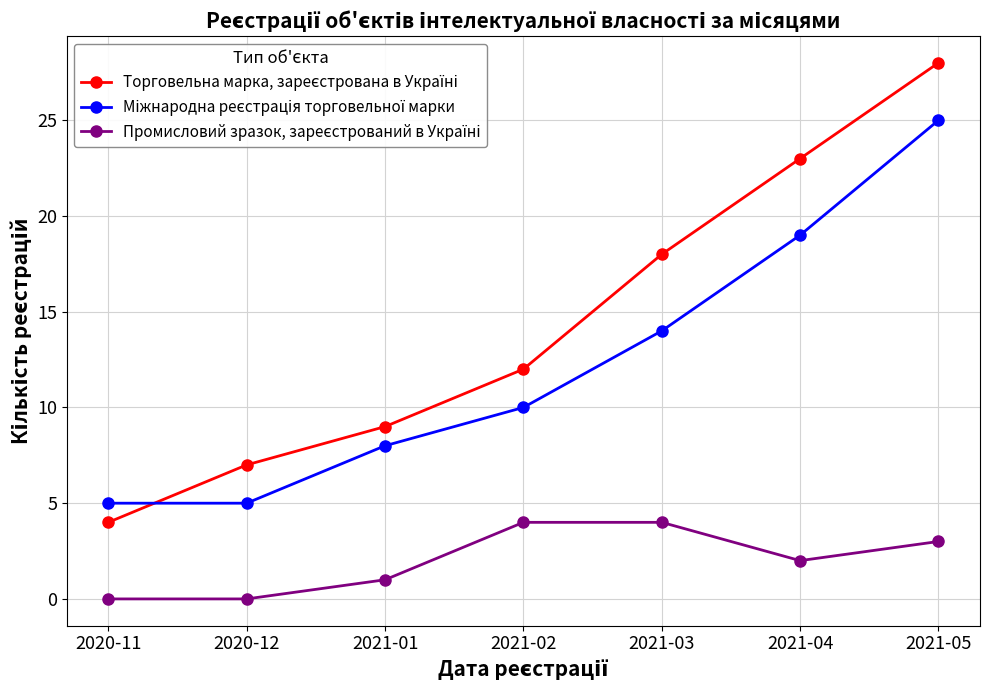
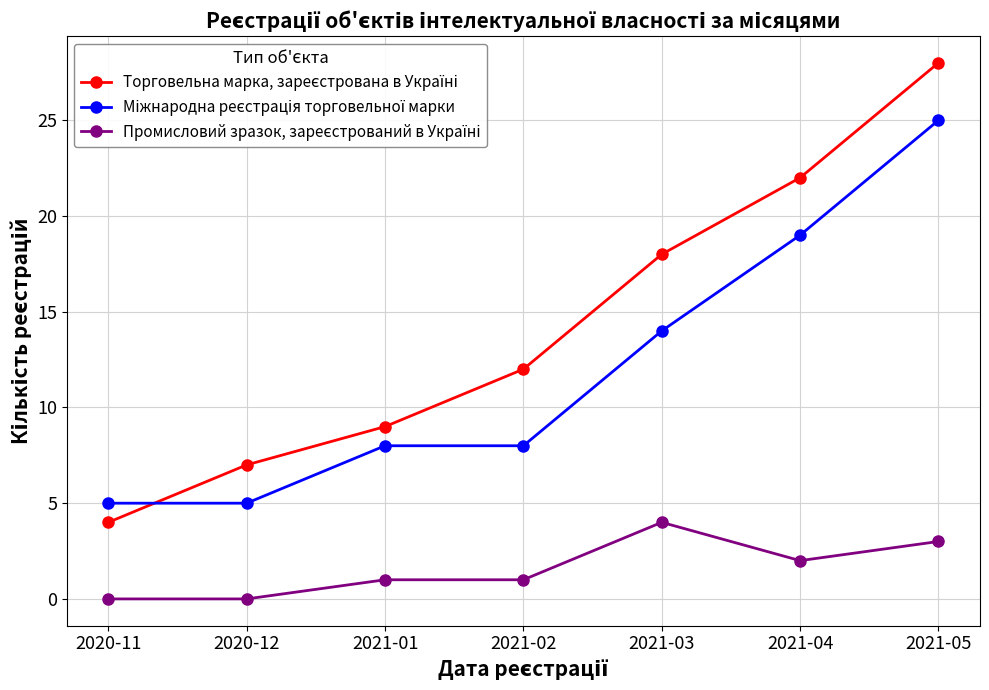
Міжнародна реєстрація торговельної марки, 2021-02: 10 -> 8
Промисловий зразок, зареєстрований в Україні, 2021-02: 4 -> 1
Торговельна марка, зареєстрована в Україні, 2021-04: 23 -> 22
